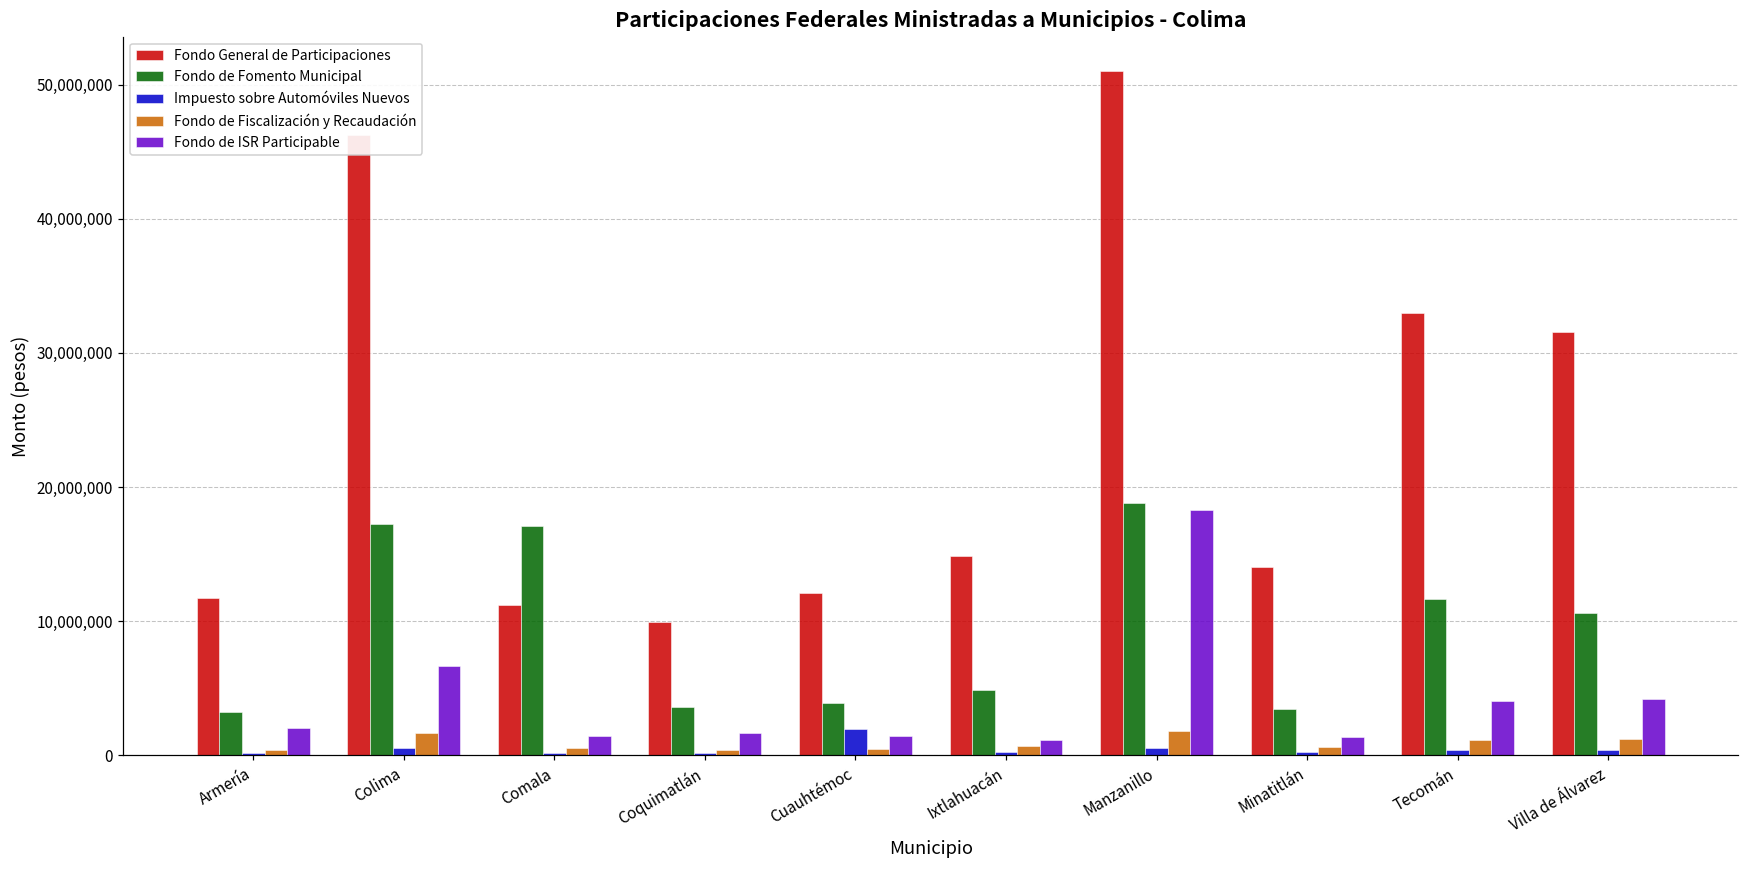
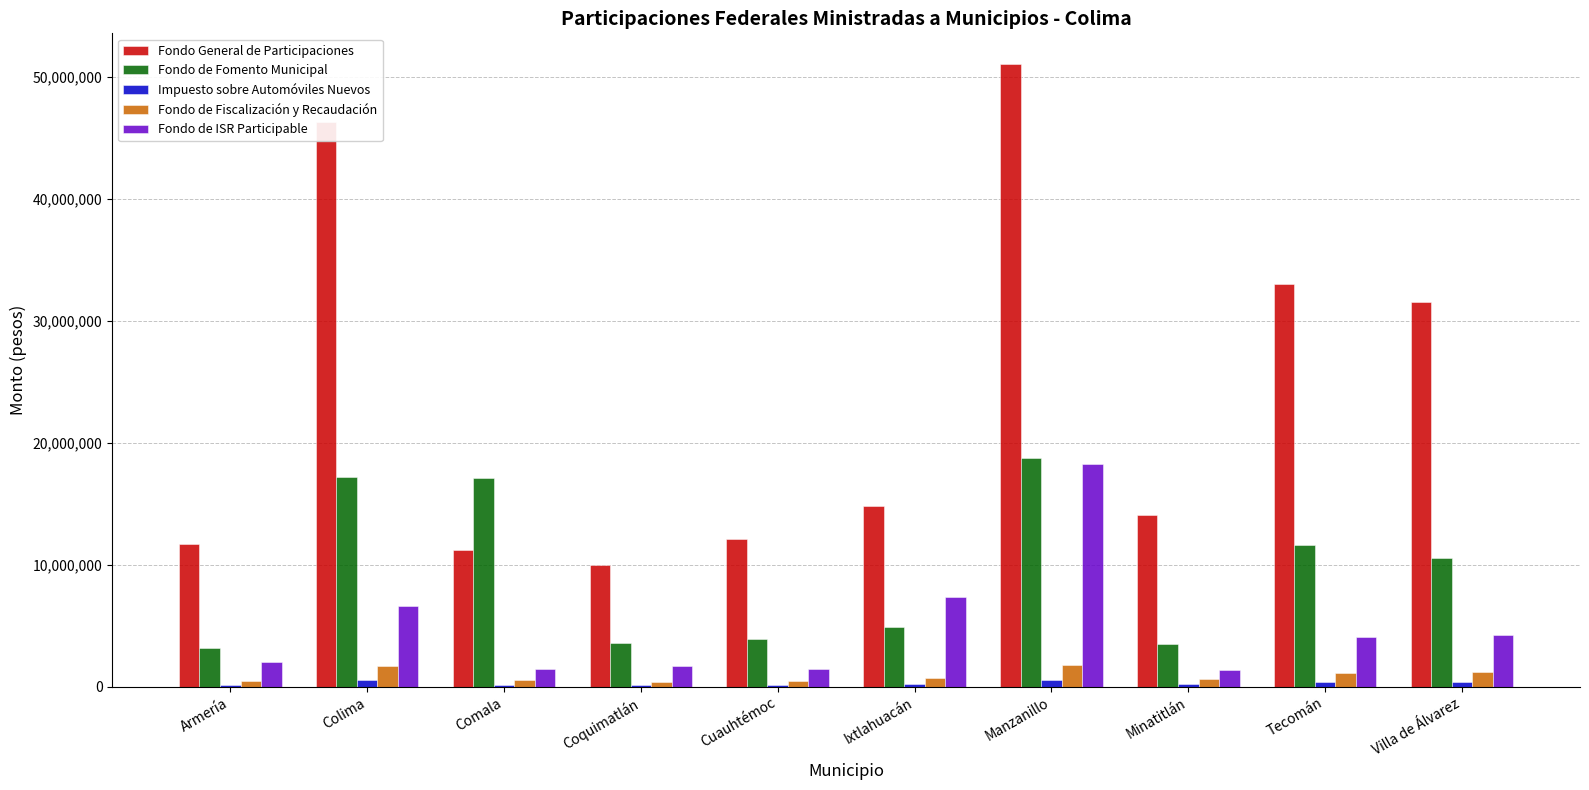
Impuesto sobre Automóviles Nuevos, Cuauhtémoc: 2,000,000 -> 100,000
Fondo de ISR Participable, Ixtlahuacán: 1,200,000 -> 7,300,000
